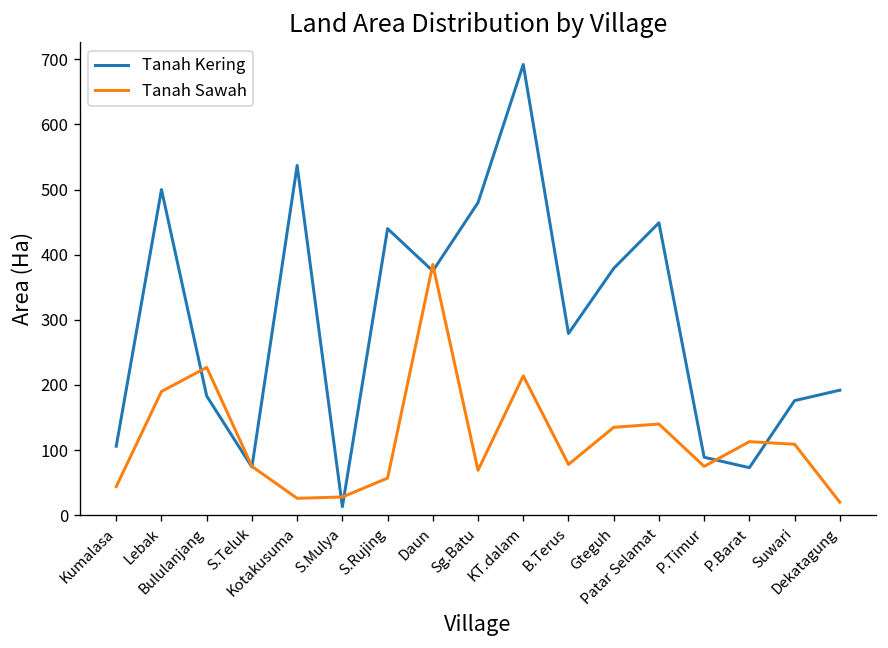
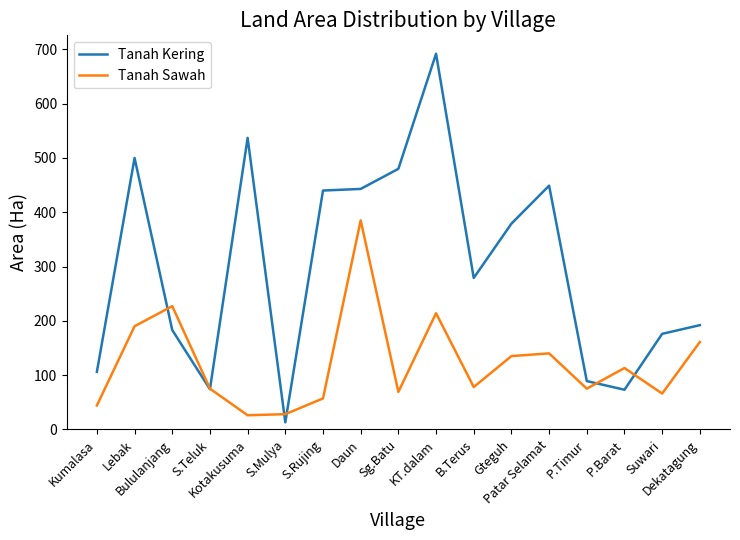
Tanah Kering, Daun: 380 -> 440
Tanah Sawah, Suwari: 110 -> 70
Tanah Sawah, Dekatagung: 20 -> 160
